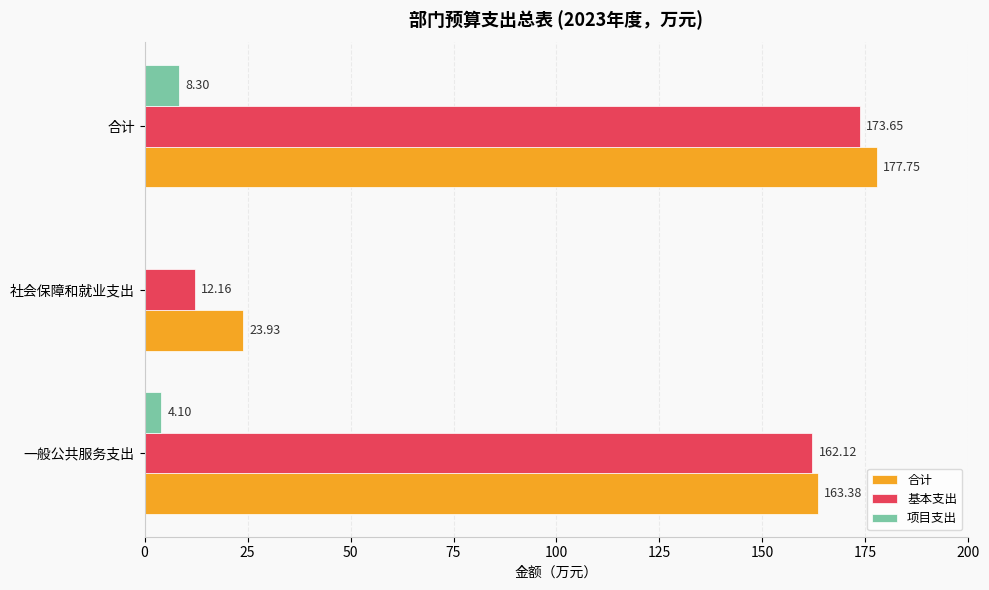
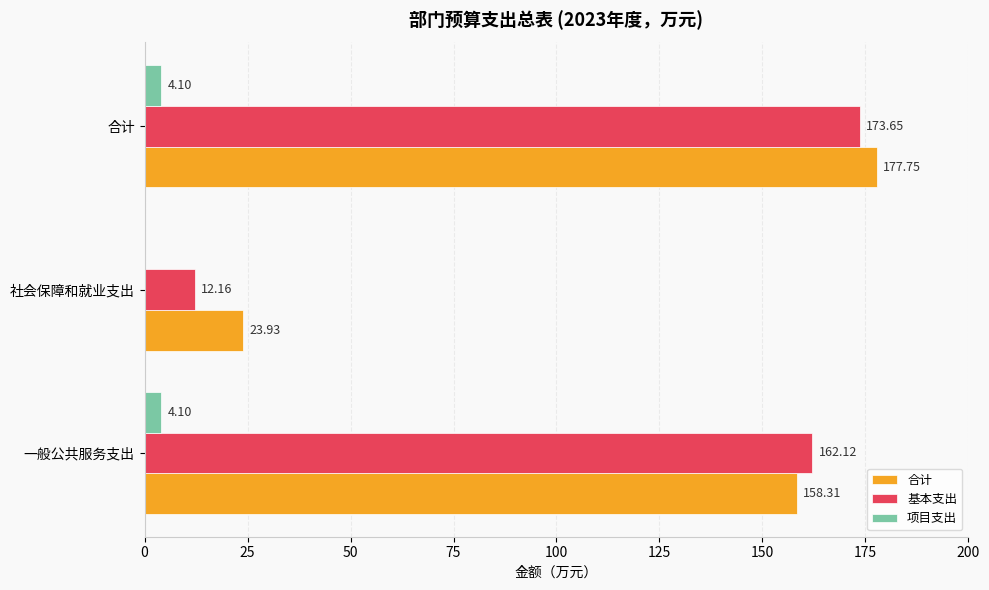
项目支出, 合计: 8.30 -> 4.10
合计, 一般公共服务支出: 163.38 -> 158.31
